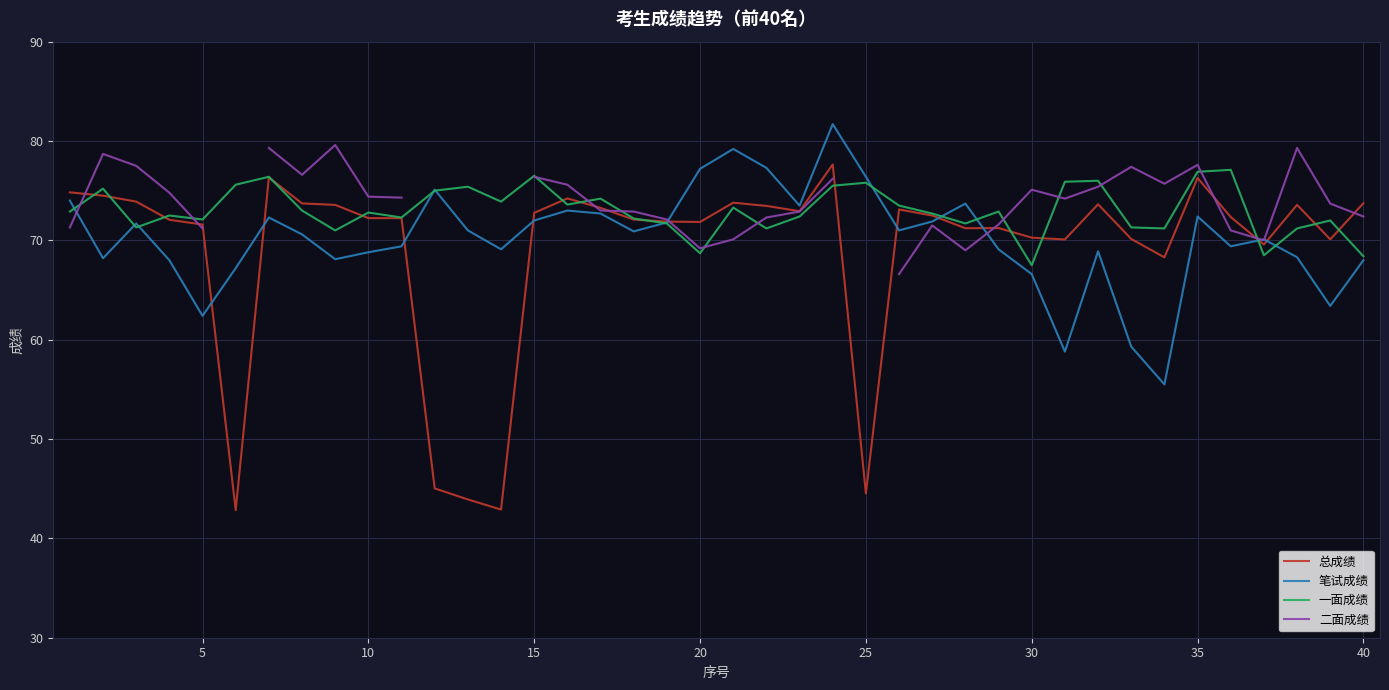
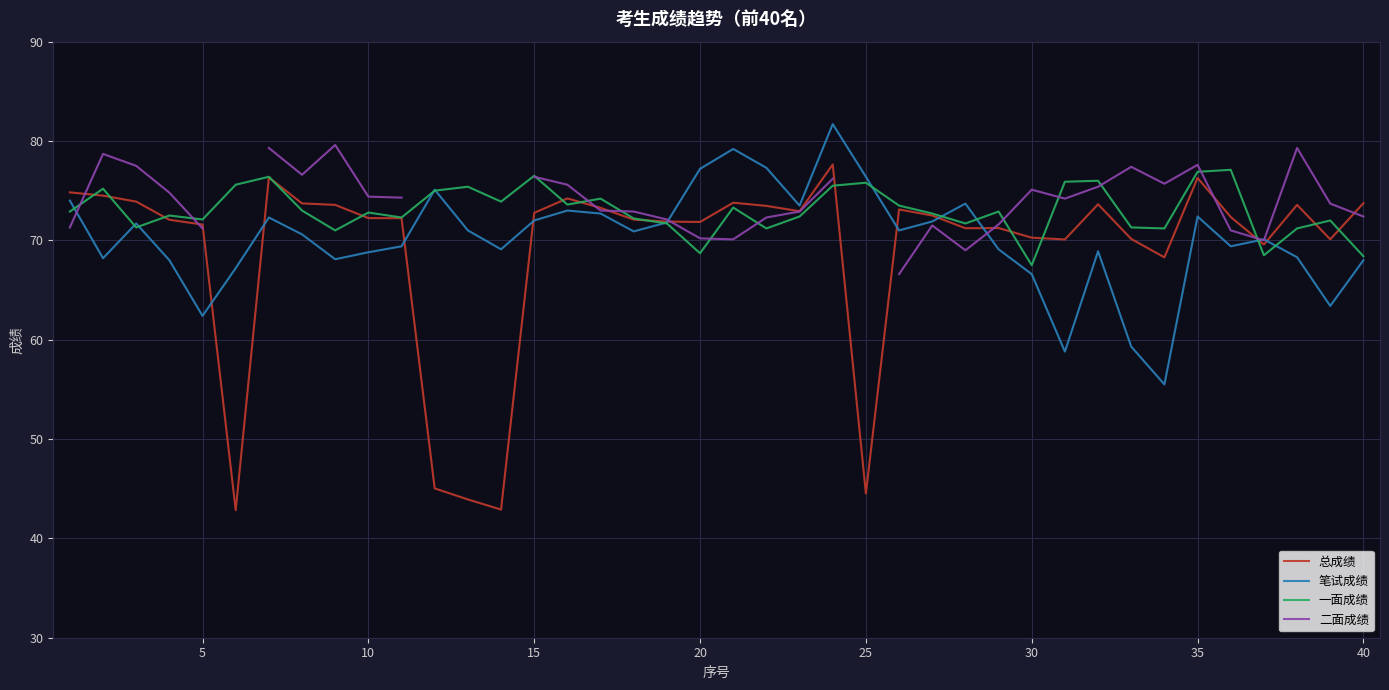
二面成绩, 20: 69 -> 70
